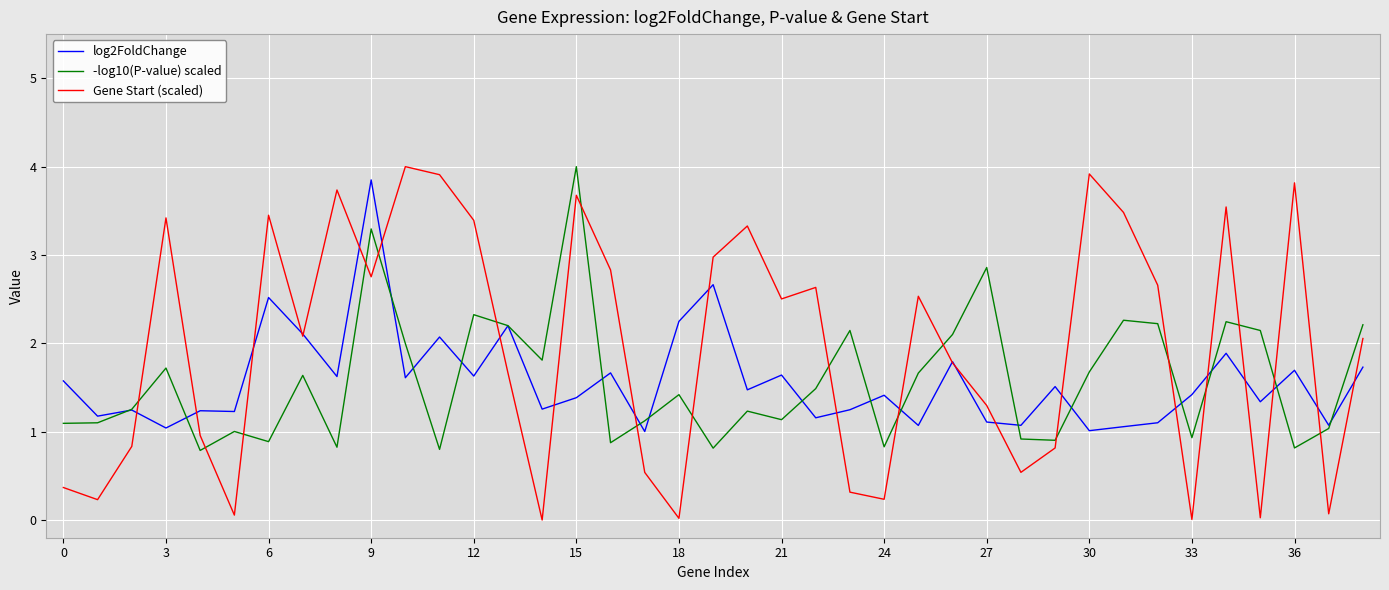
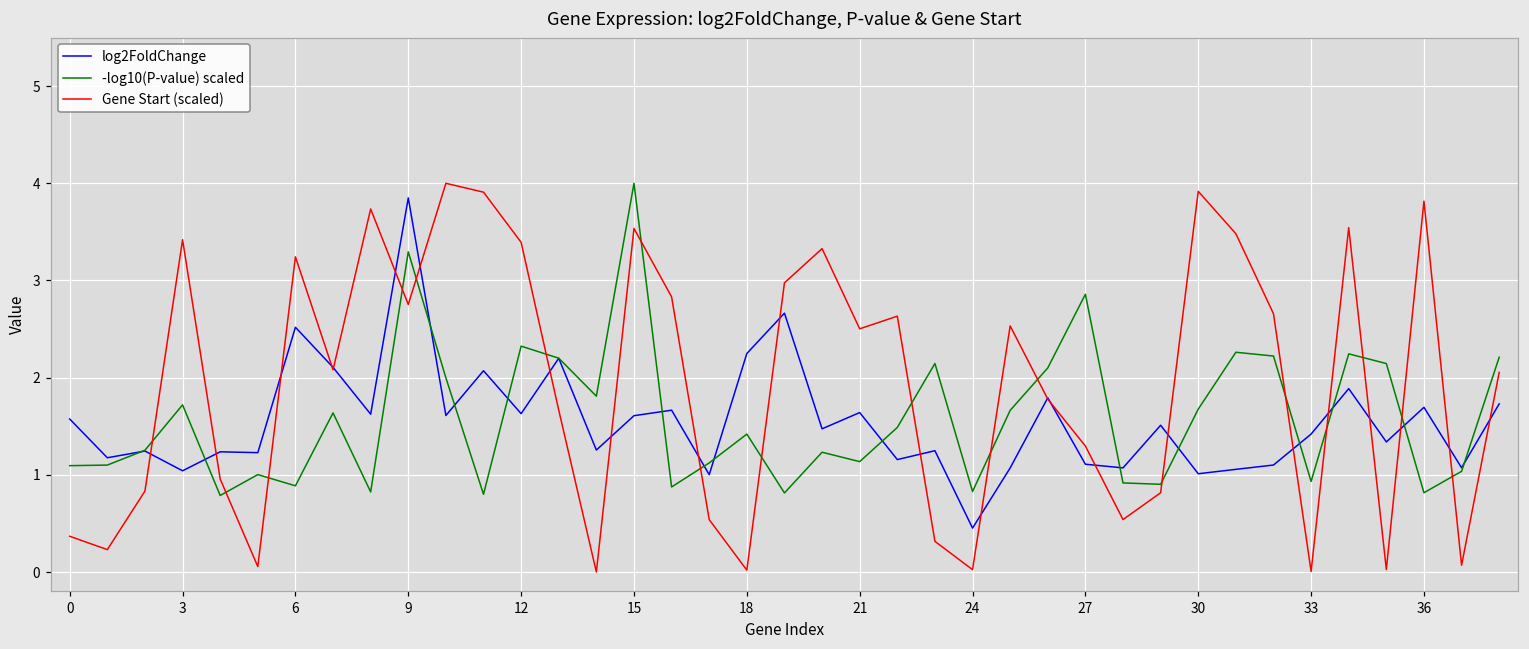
Gene Start (scaled), 6: 3.5 -> 3.2
log2FoldChange, 15: 1.4 -> 1.6
Gene Start (scaled), 15: 3.7 -> 3.5
log2FoldChange, 24: 1.4 -> 0.5
Gene Start (scaled), 24: 0.2 -> 0.0
